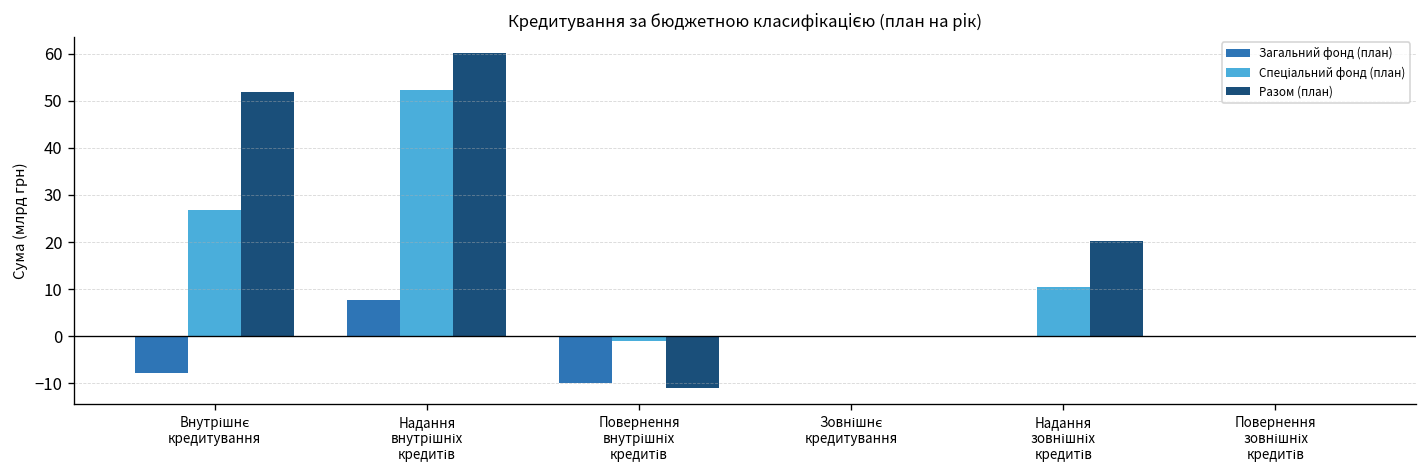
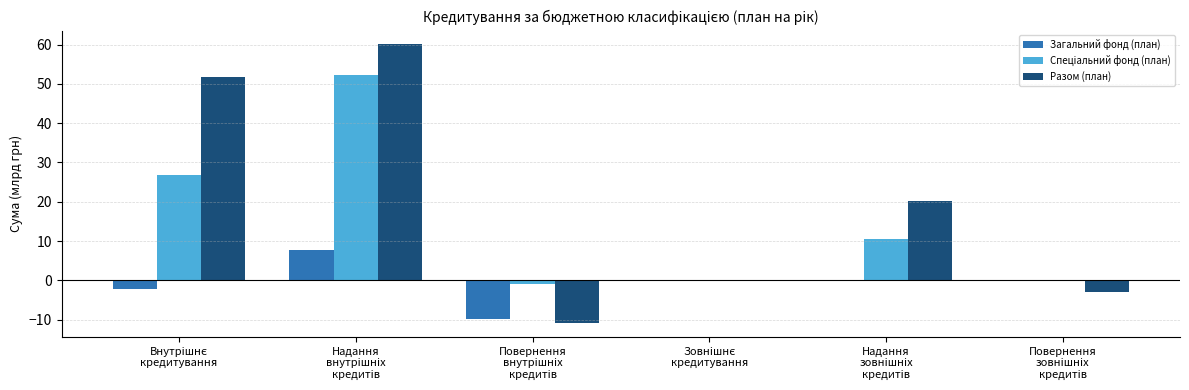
Загальний фонд (план), Внутрішнє кредитування: -8 -> -2
Разом (план), Повернення зовнішніх кредитів: 0 -> -3
